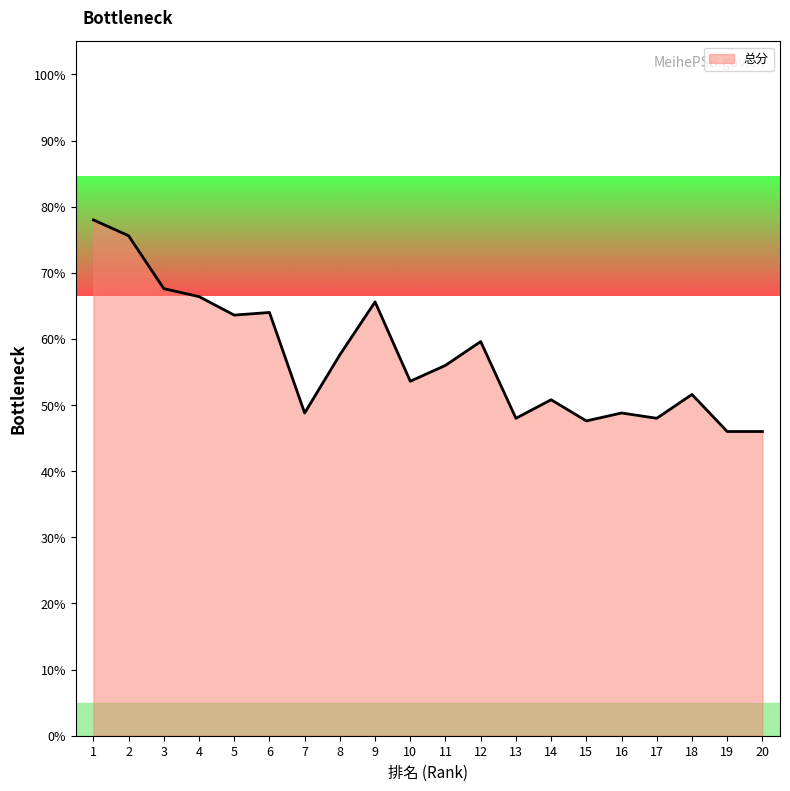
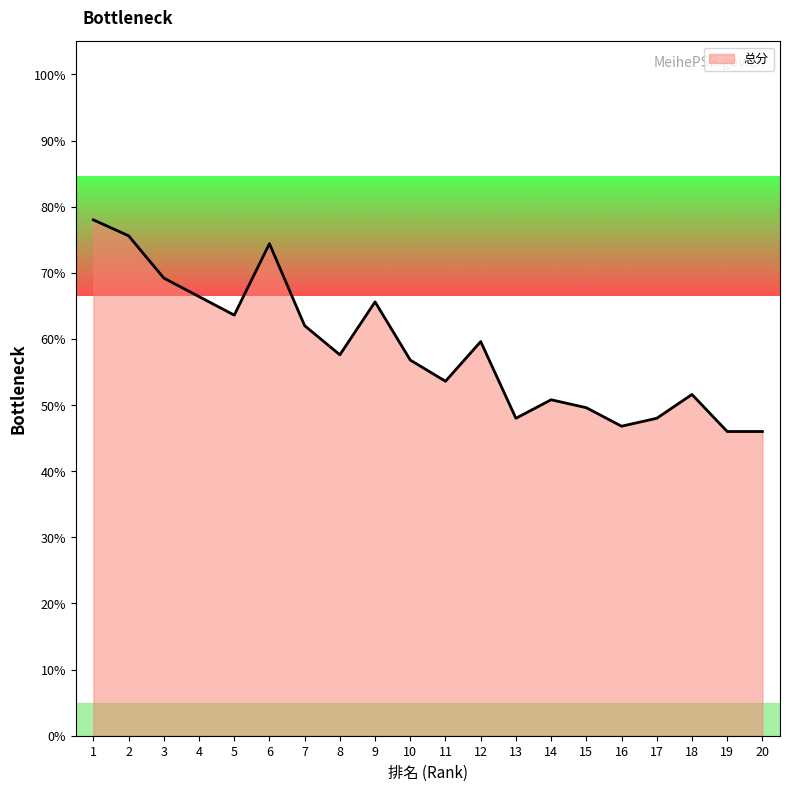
3: 68% -> 69%
6: 64% -> 74%
7: 49% -> 62%
10: 54% -> 57%
11: 56% -> 54%
15: 48% -> 50%
16: 49% -> 47%
